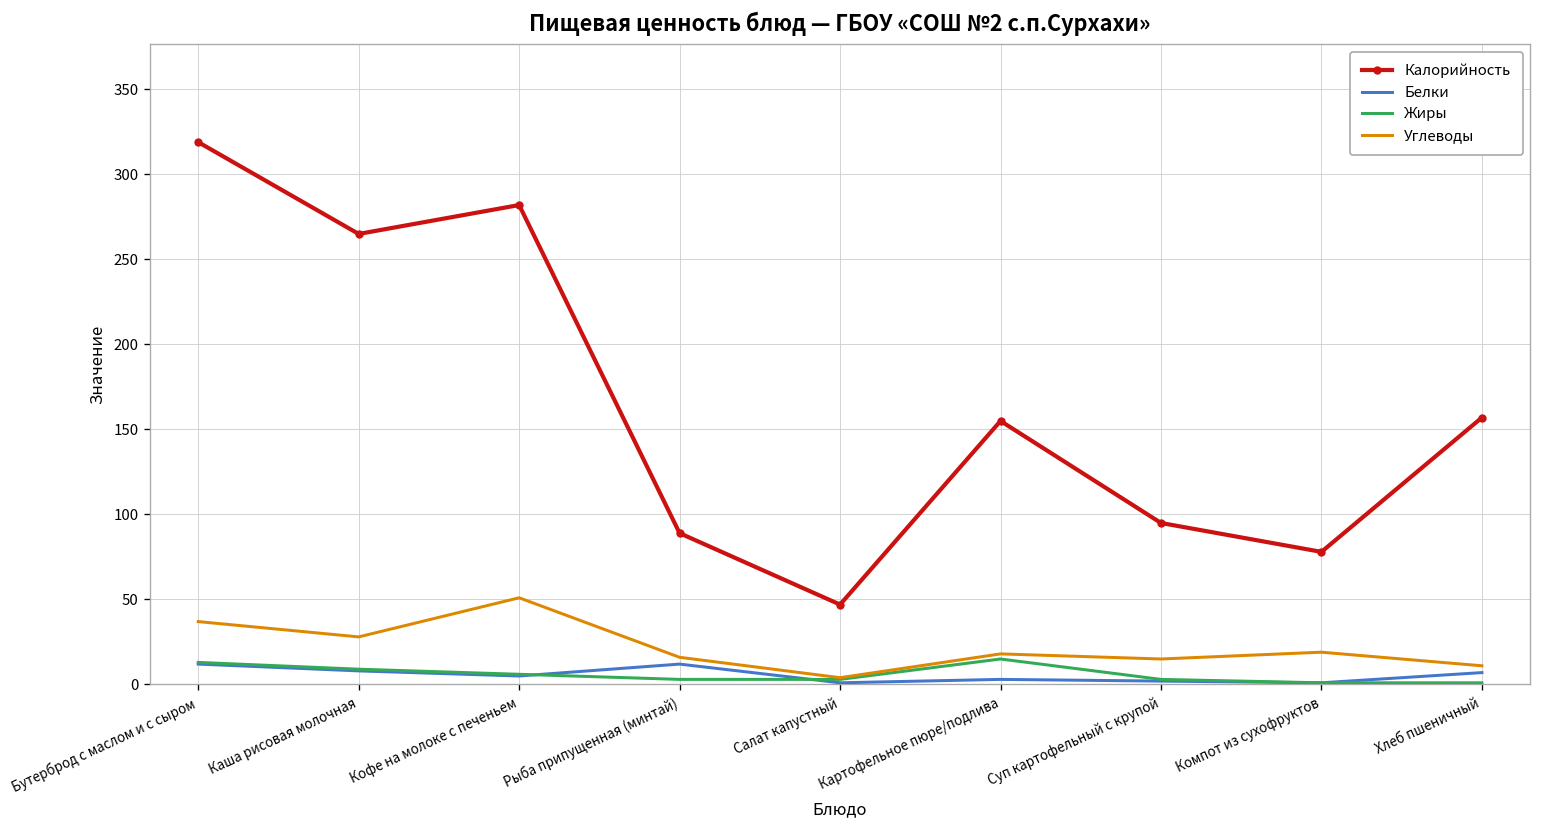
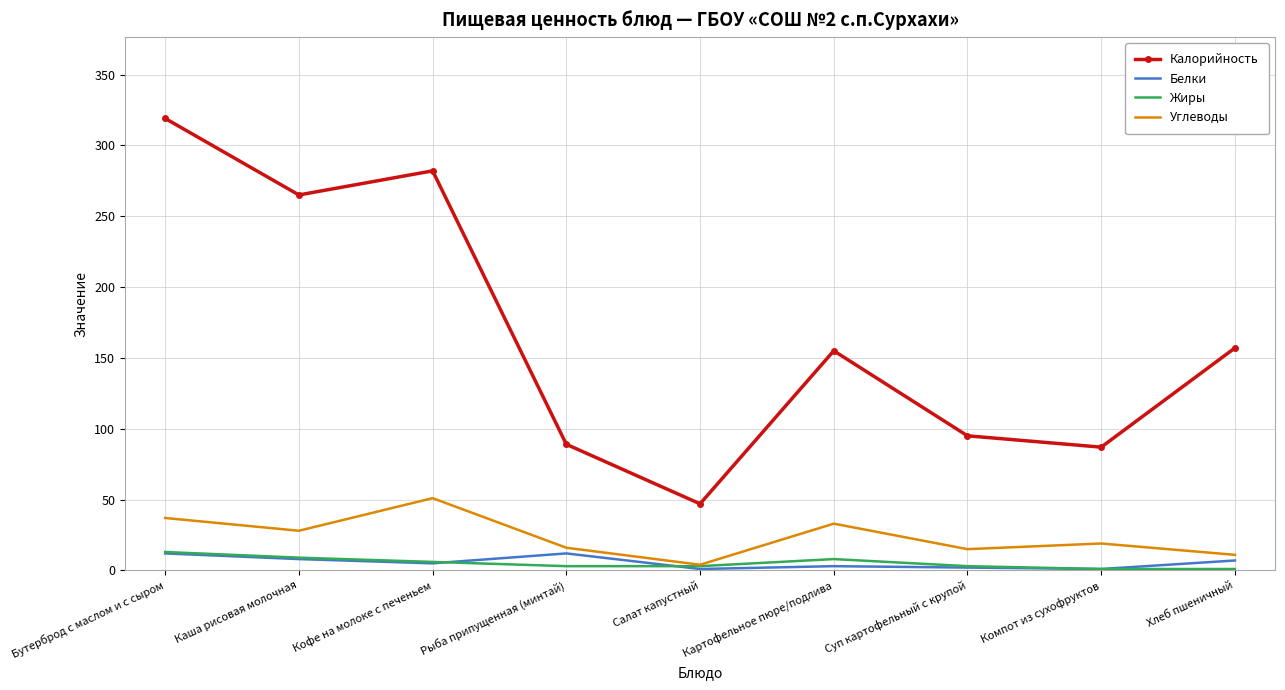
Жиры, Картофельное пюре/подлива: 15 -> 8
Углеводы, Картофельное пюре/подлива: 18 -> 33
Калорийность, Компот из сухофруктов: 78 -> 87
